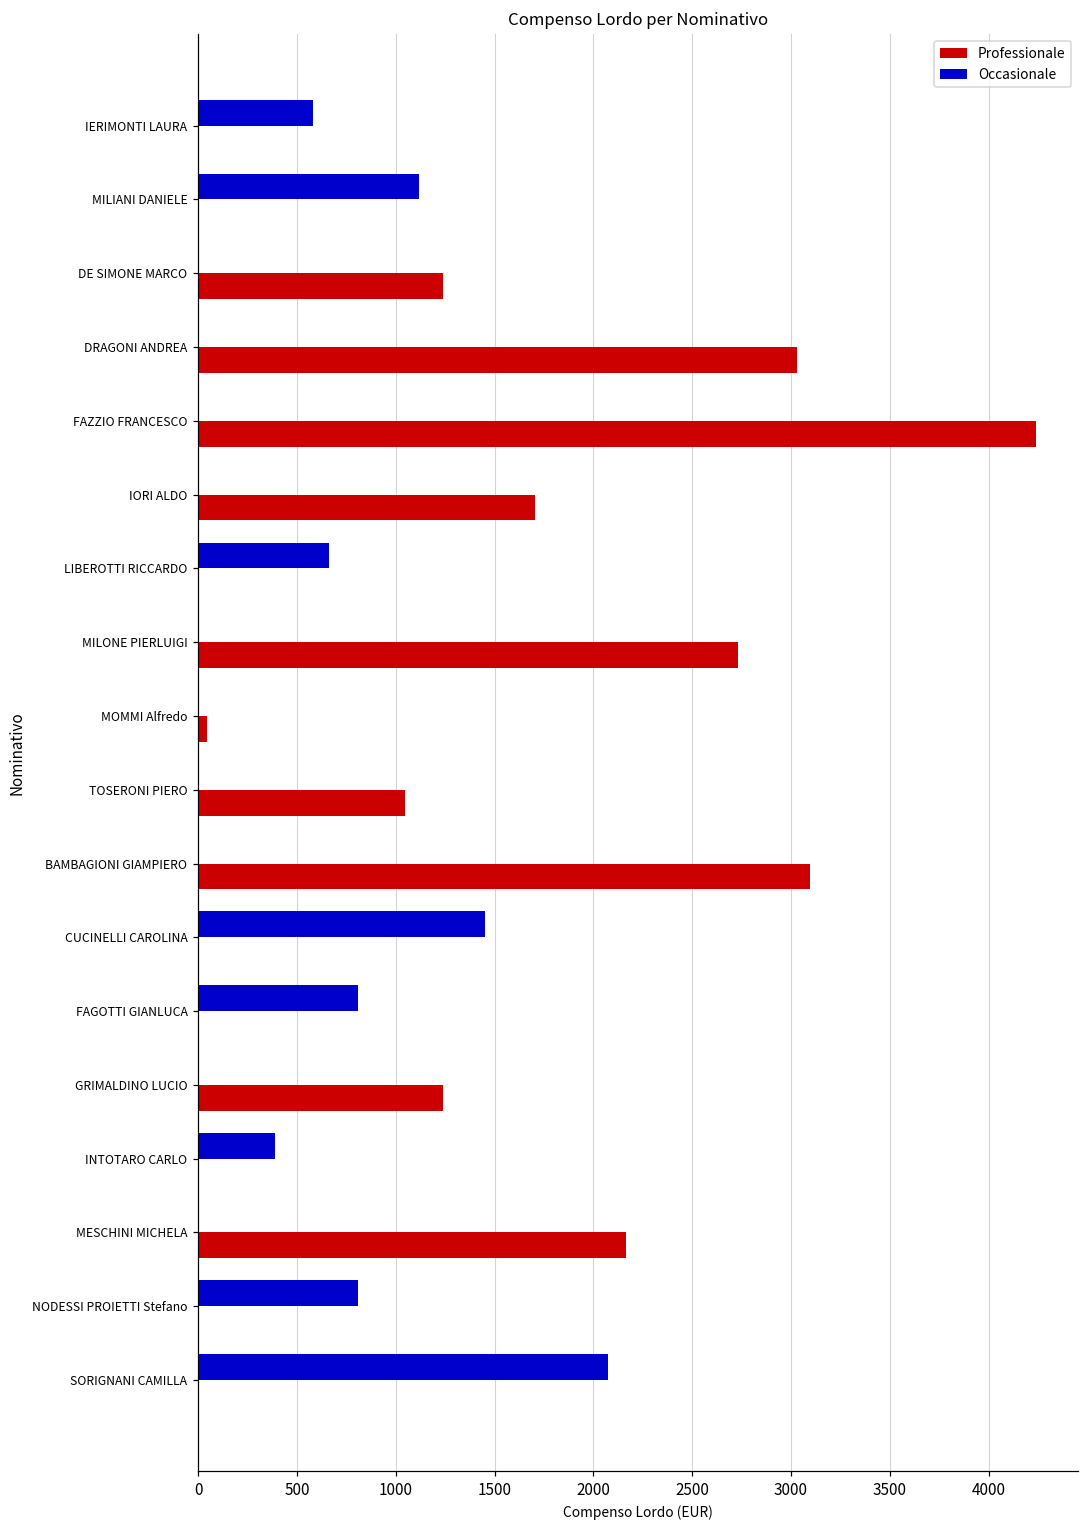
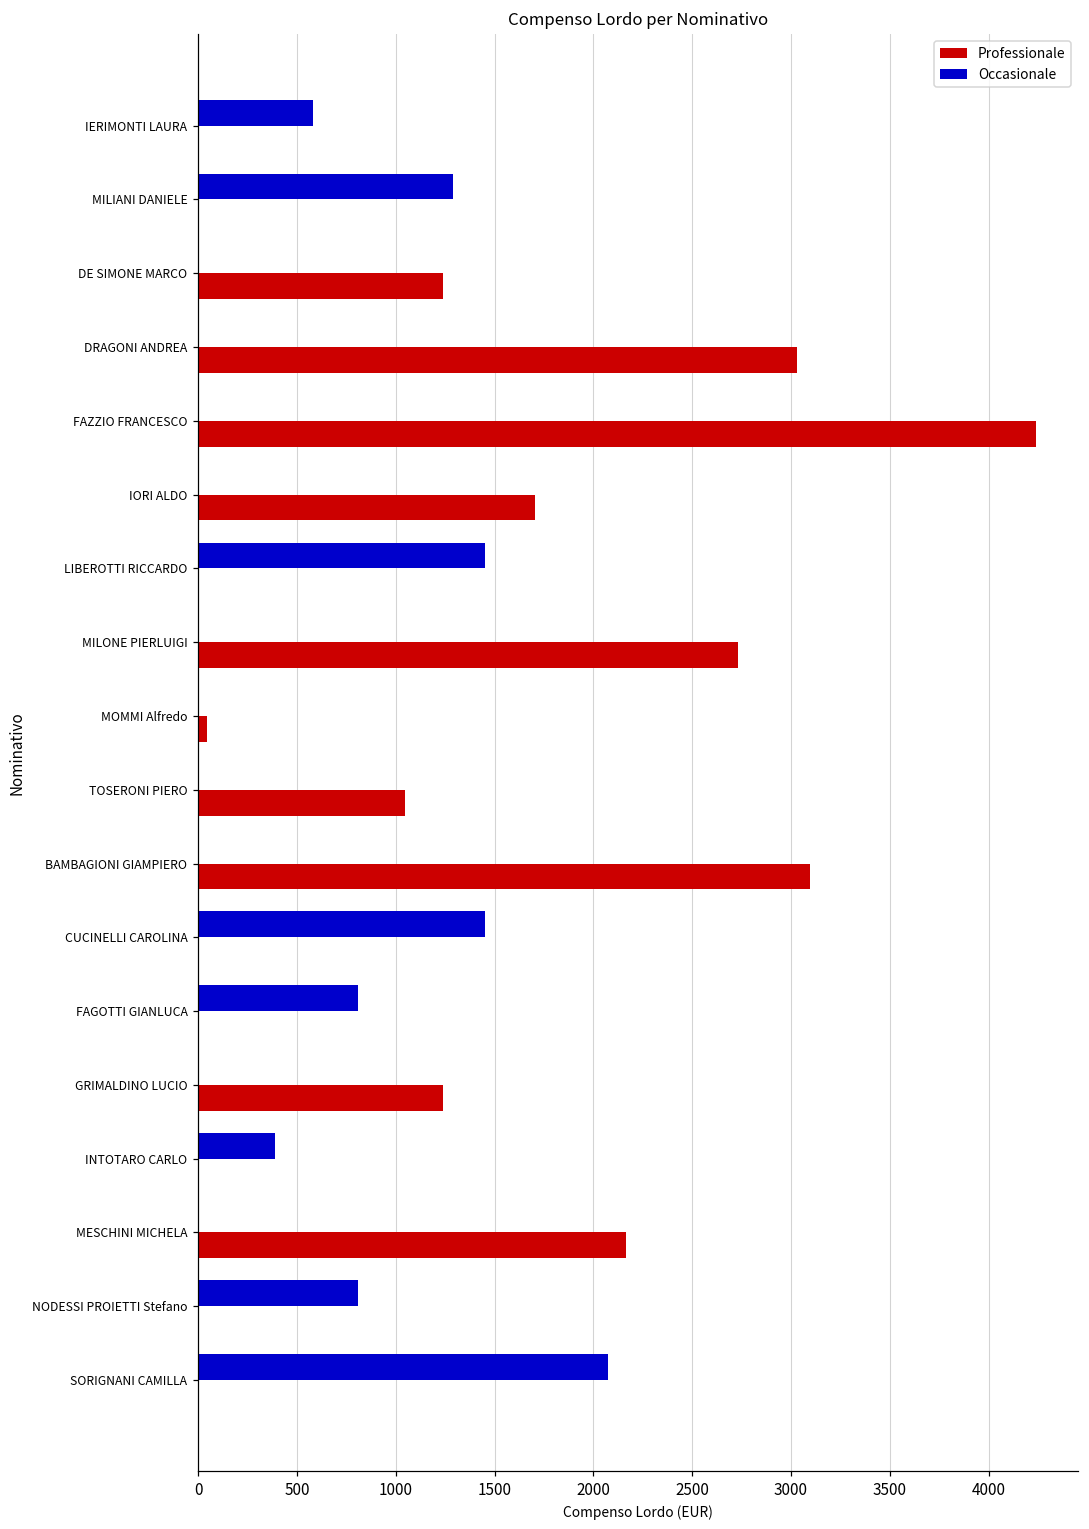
Occasionale, MILIANI DANIELE: 1120 -> 1290
Occasionale, LIBEROTTI RICCARDO: 660 -> 1450
